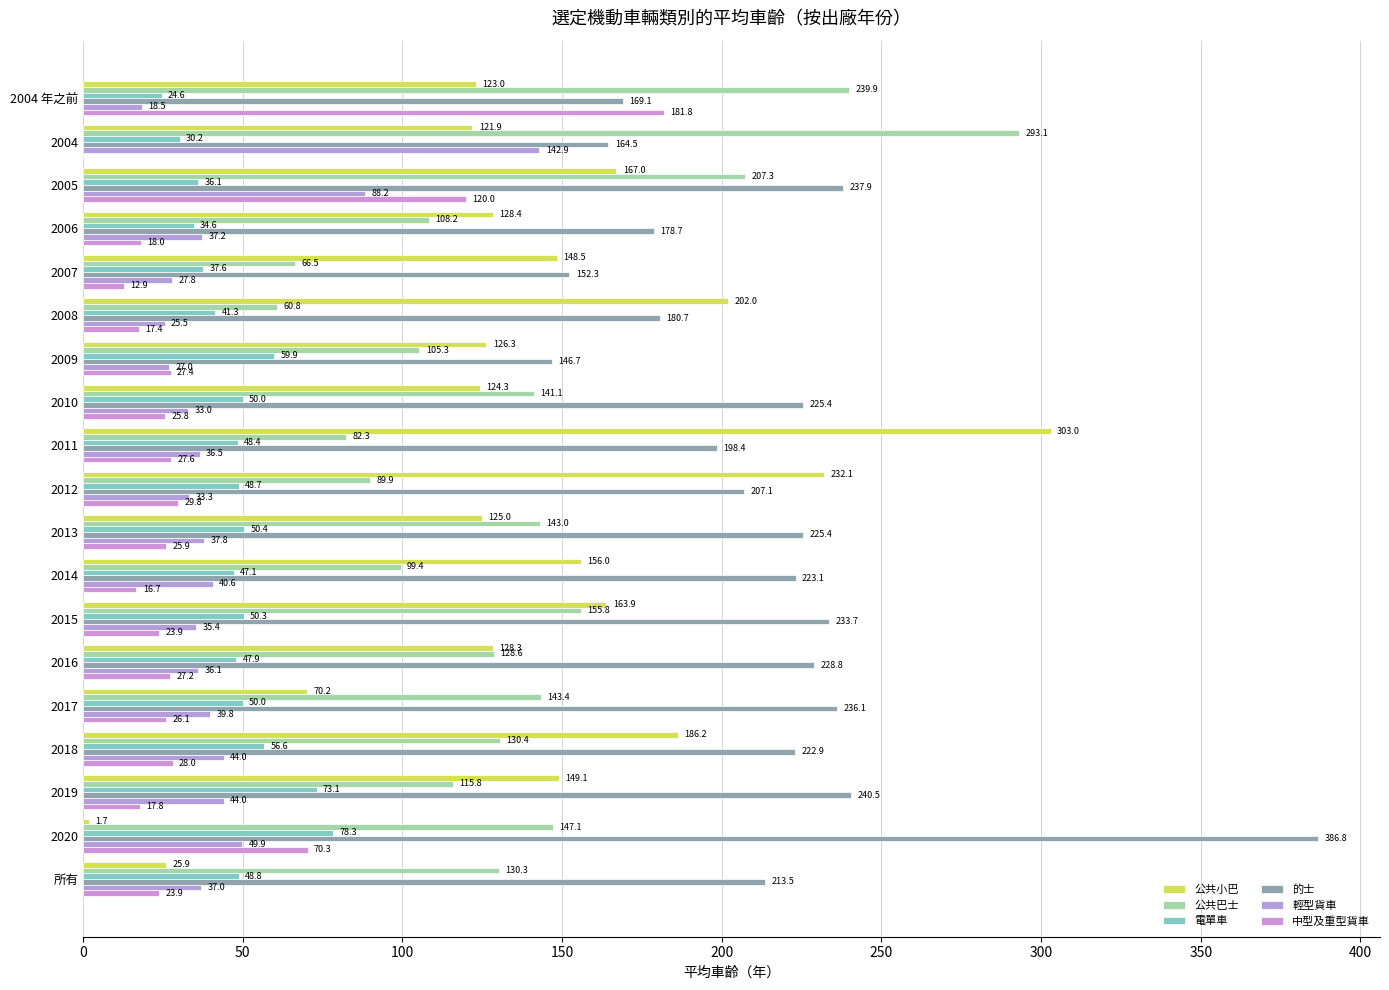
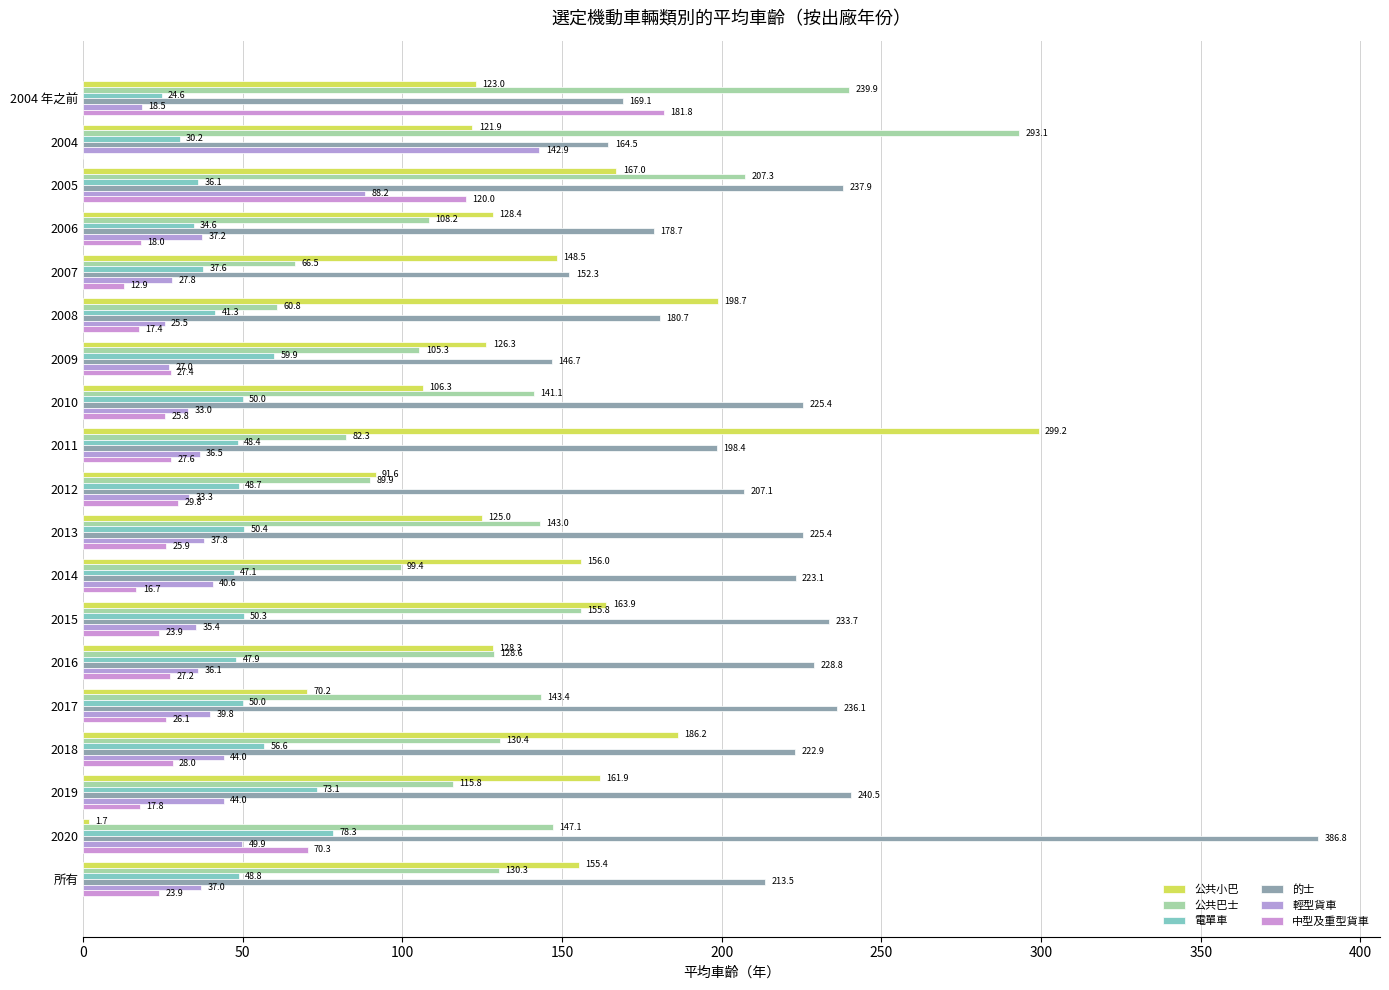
公共小巴, 2008: 202.0 -> 198.7
公共小巴, 2010: 124.3 -> 106.3
公共小巴, 2011: 303.0 -> 299.2
公共小巴, 2012: 232.1 -> 91.6
公共小巴, 2019: 149.1 -> 161.9
公共小巴, 所有: 25.9 -> 155.4
